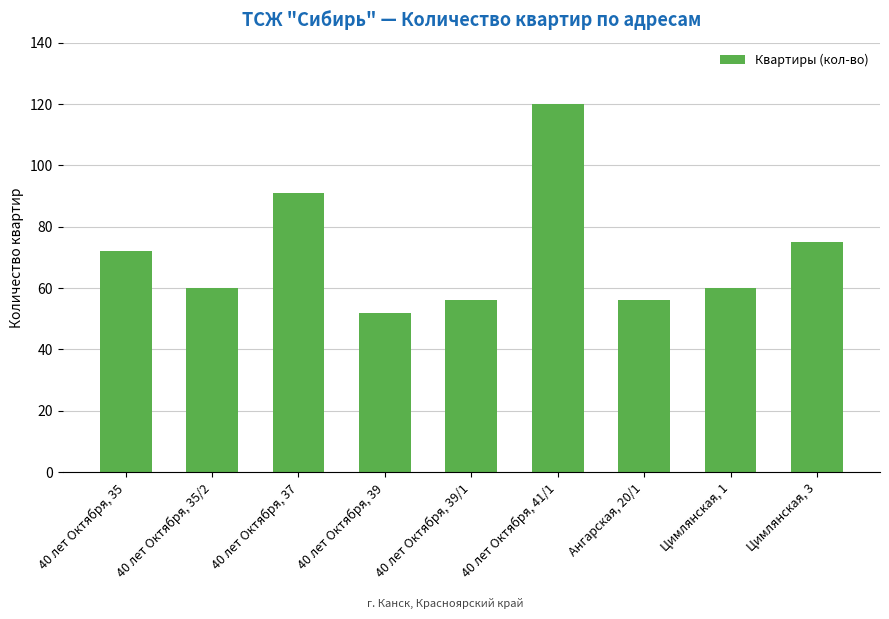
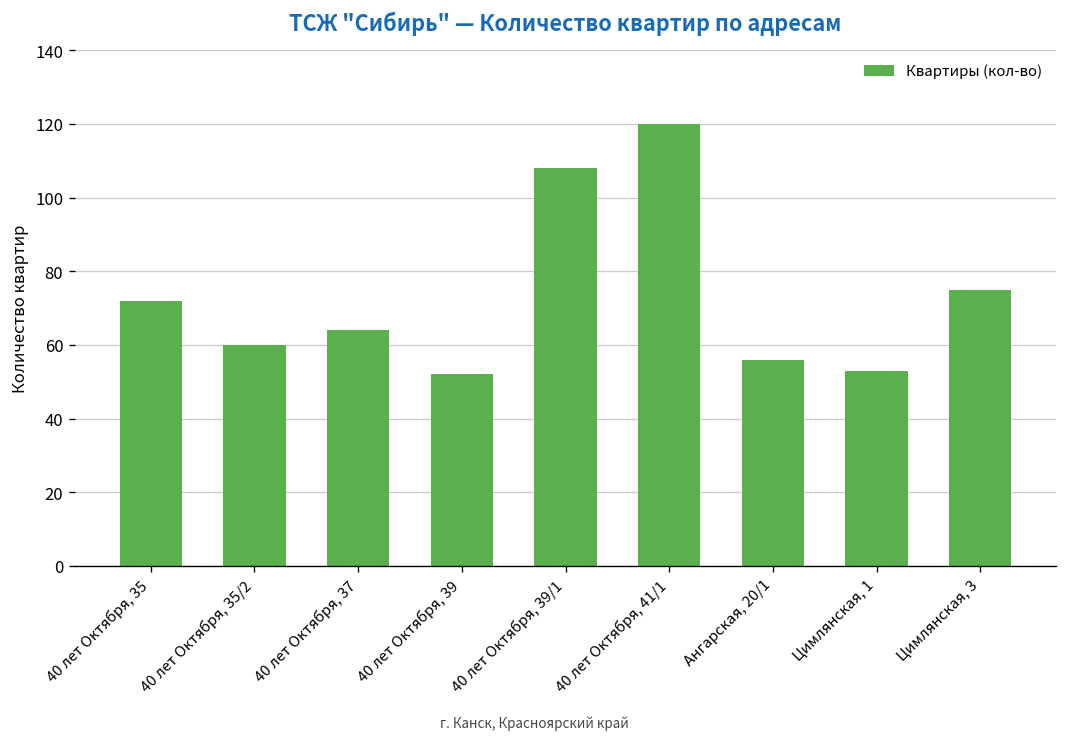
40 лет Октября, 37: 91 -> 64
40 лет Октября, 39/1: 56 -> 108
Цимлянская, 1: 60 -> 53
